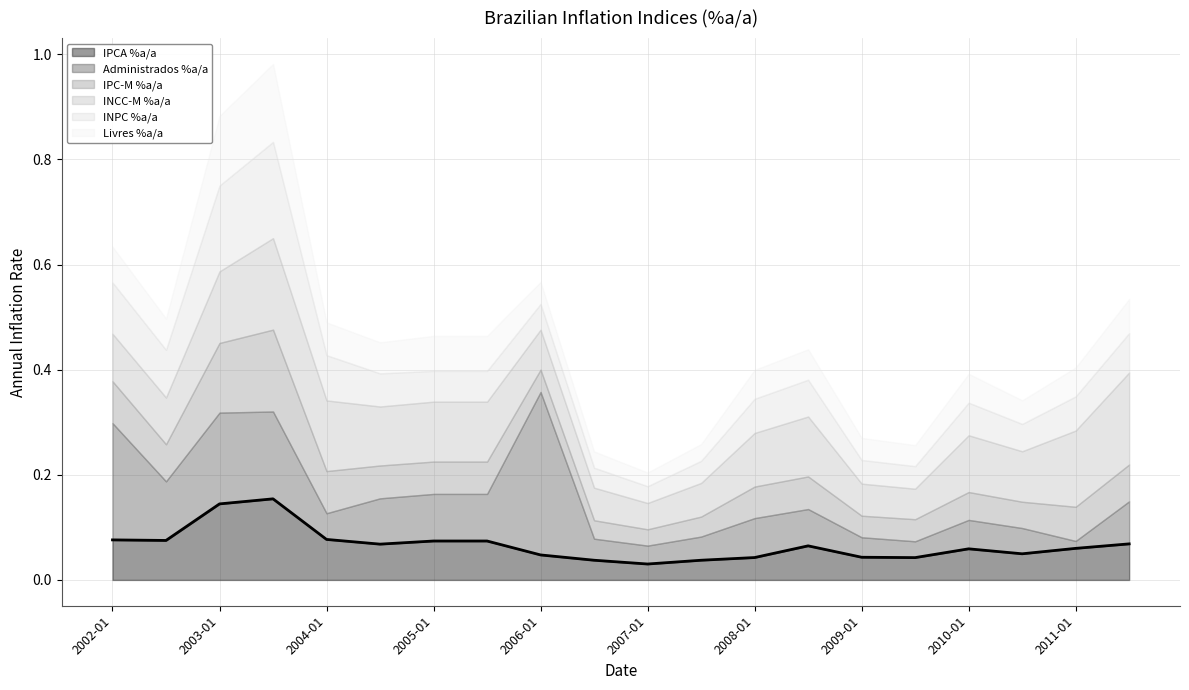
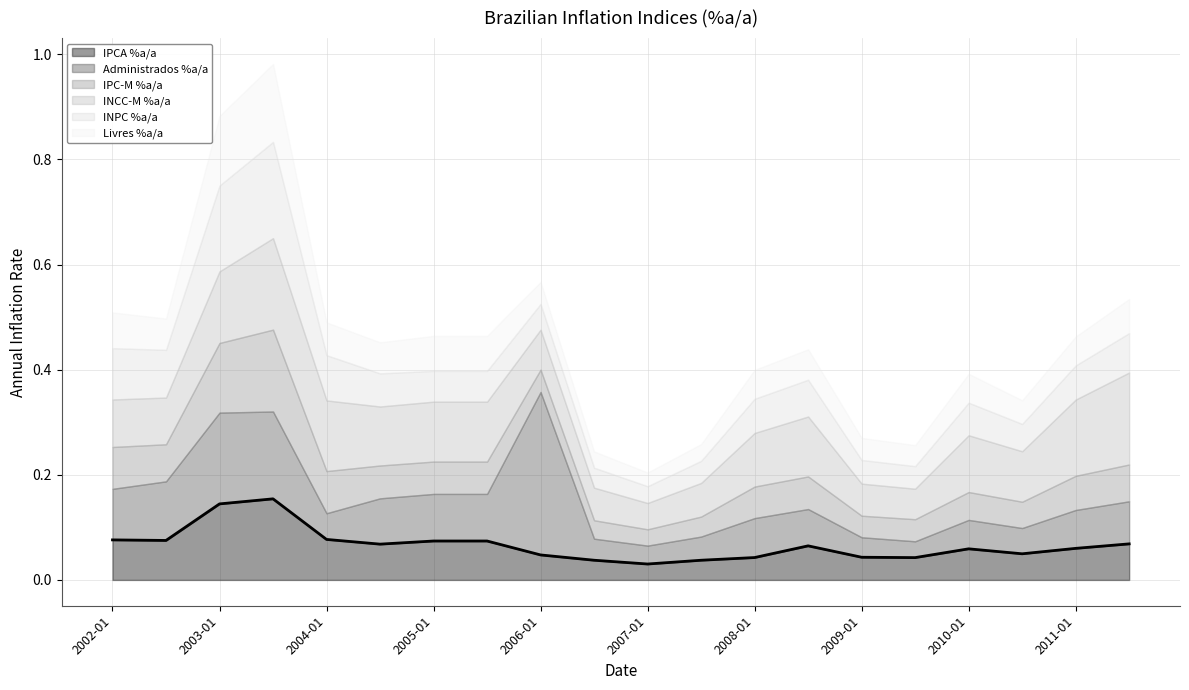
Administrados %a/a, 2002-01: 0.22 -> 0.10
Administrados %a/a, 2011-01: 0.01 -> 0.07
